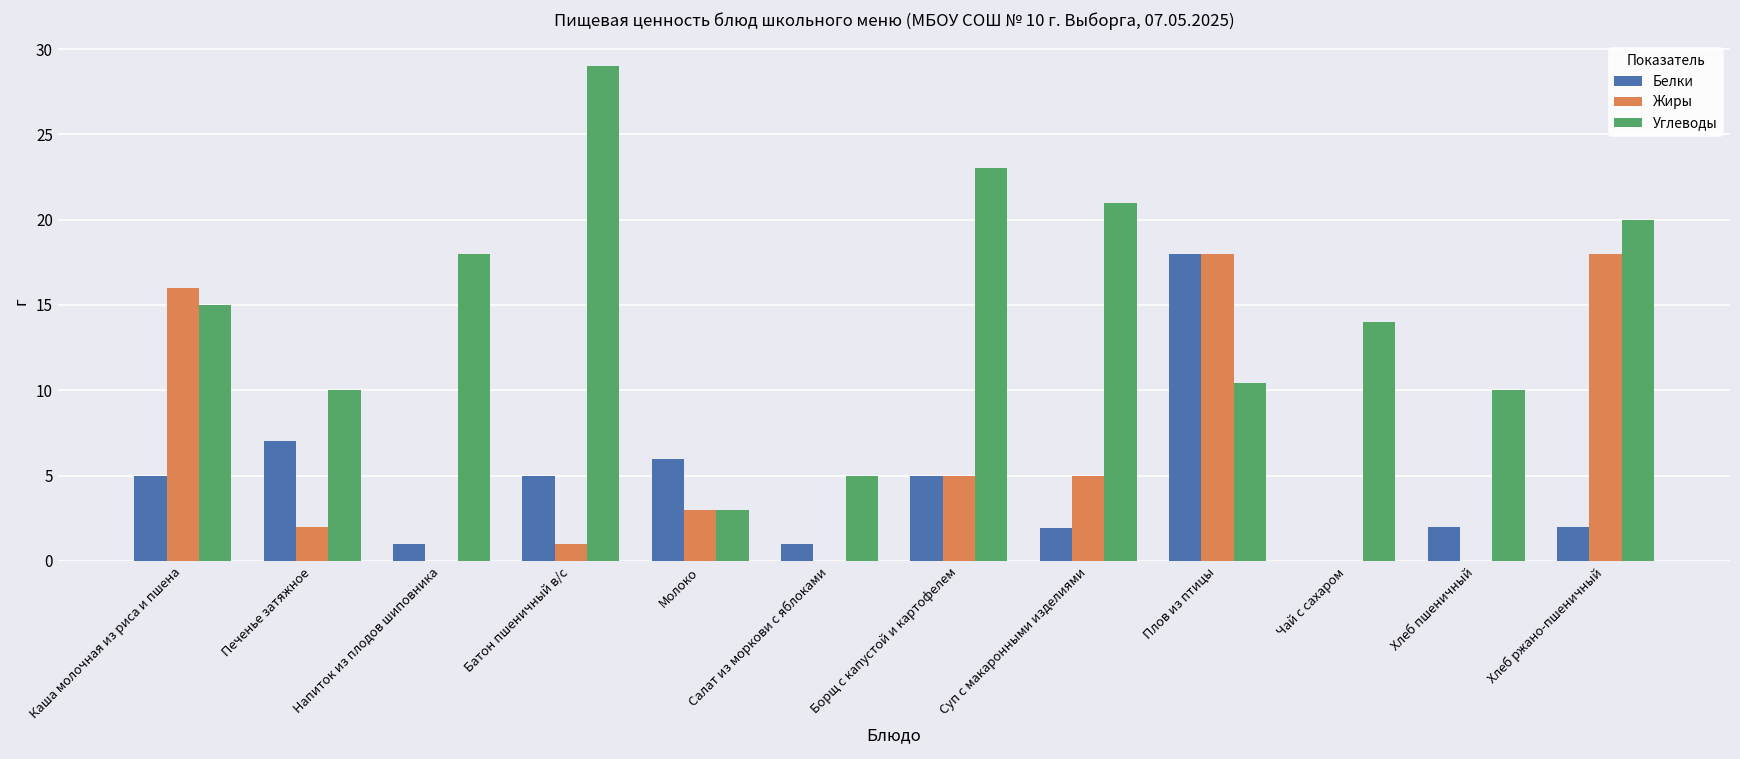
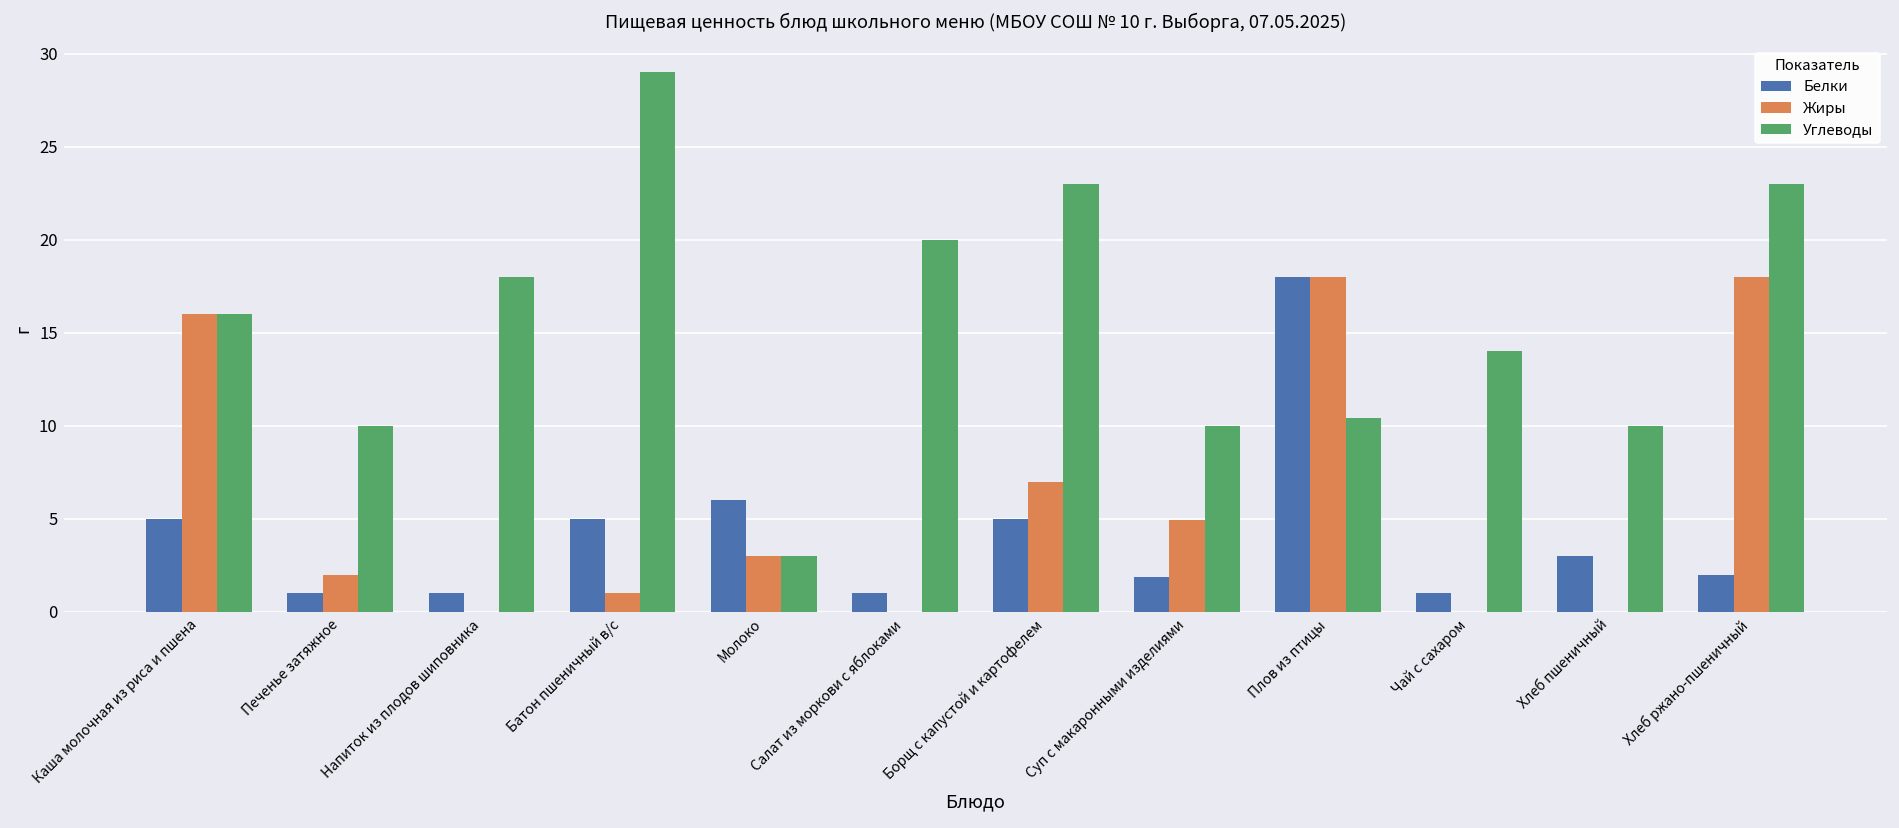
Углеводы, Каша молочная из риса и пшена: 15 -> 16
Белки, Печенье затяжное: 7 -> 1
Углеводы, Салат из моркови с яблоками: 5 -> 20
Жиры, Борщ с капустой и картофелем: 5 -> 7
Углеводы, Суп с макаронными изделиями: 21 -> 10
Белки, Чай с сахаром: 0 -> 1
Белки, Хлеб пшеничный: 2 -> 3
Углеводы, Хлеб ржано-пшеничный: 20 -> 23
